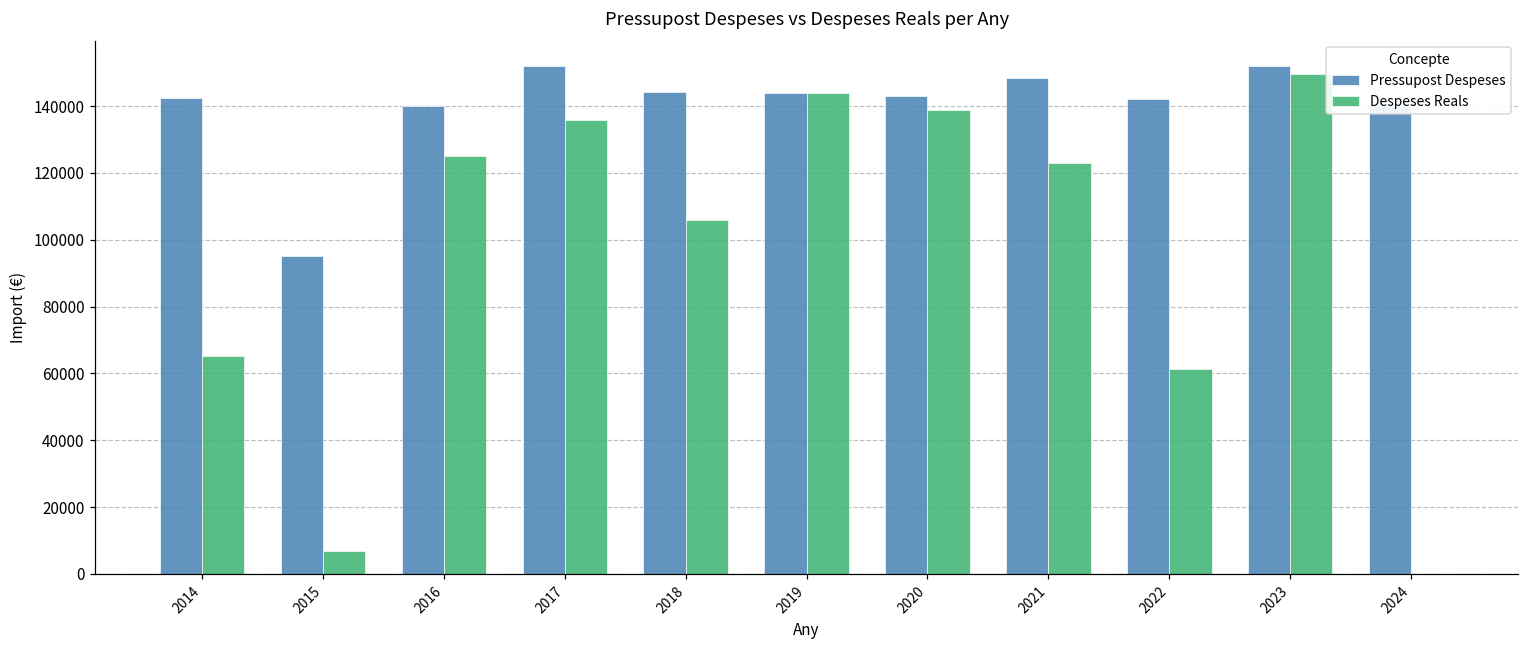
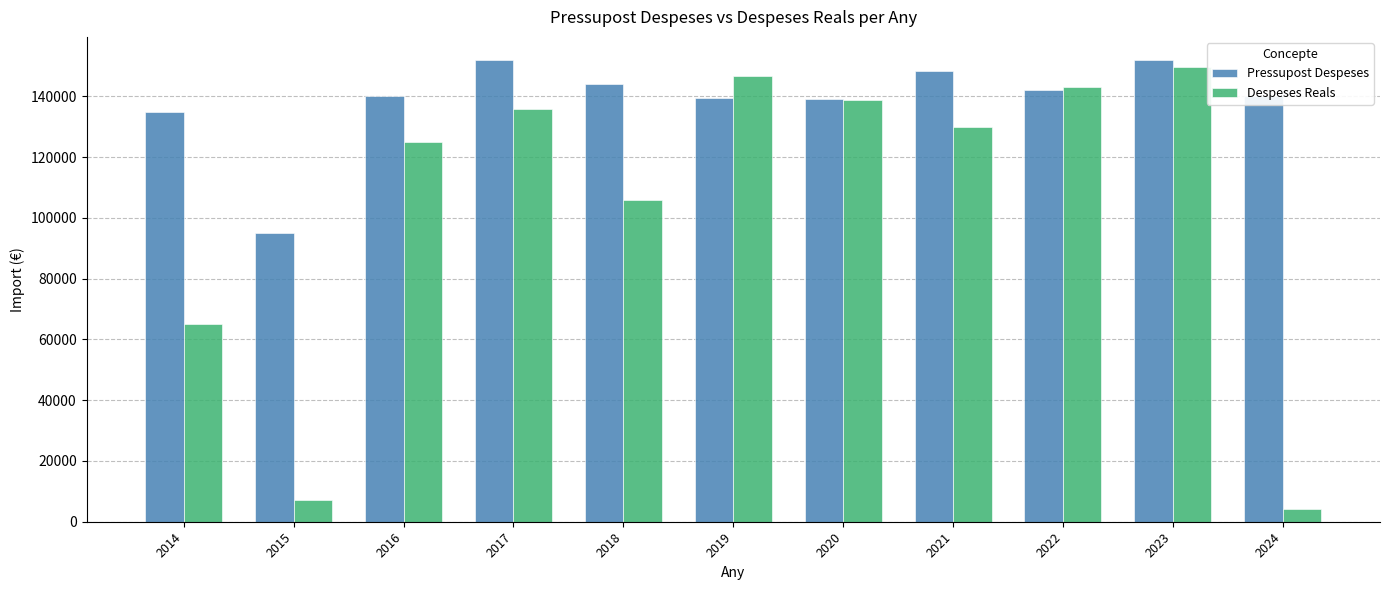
Pressupost Despeses, 2014: 142000 -> 135000
Pressupost Despeses, 2019: 144000 -> 140000
Despeses Reals, 2019: 144000 -> 147000
Pressupost Despeses, 2020: 143000 -> 139000
Despeses Reals, 2021: 123000 -> 130000
Despeses Reals, 2022: 61000 -> 143000
Despeses Reals, 2024: 0 -> 4000
